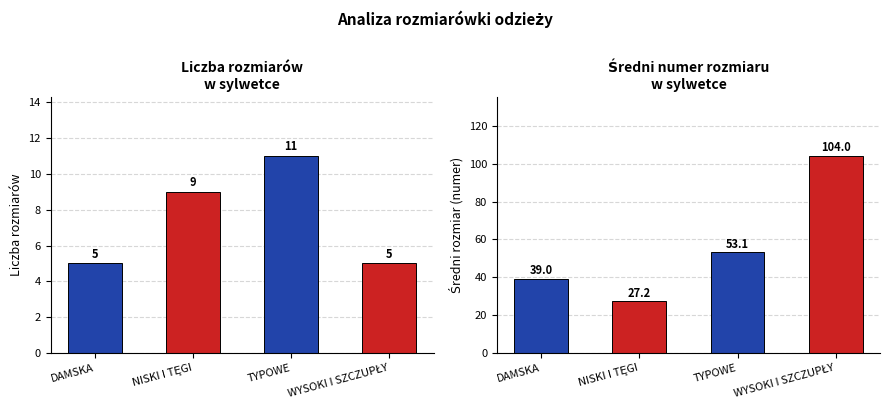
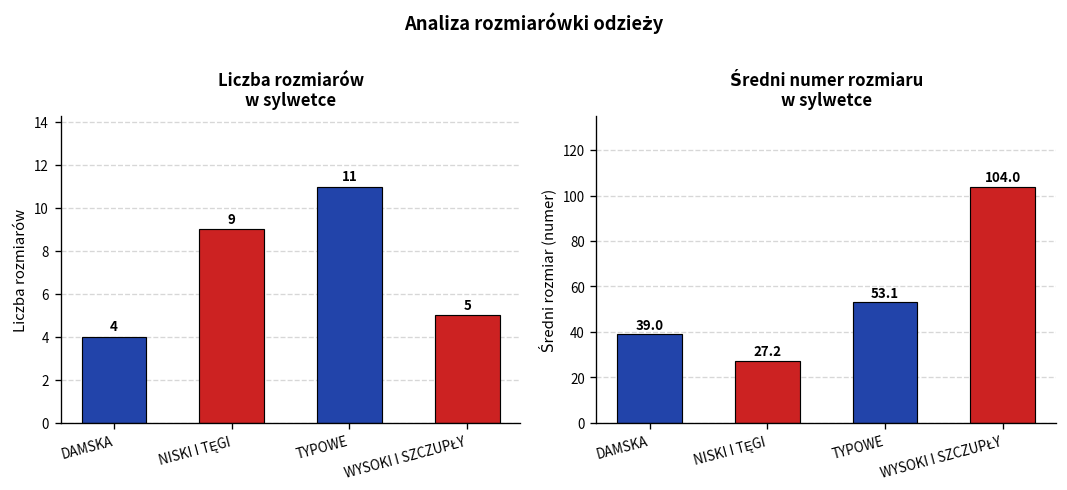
Liczba rozmiarów w sylwetce, DAMSKA: 5 -> 4
